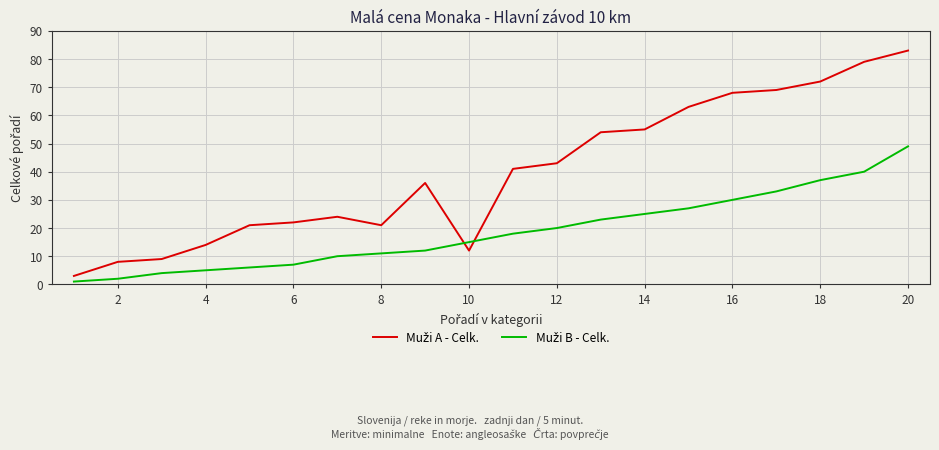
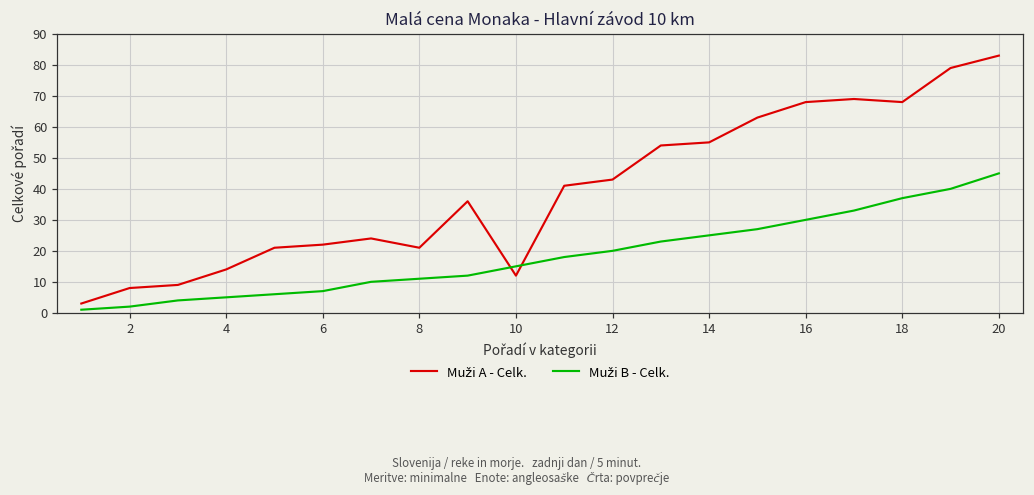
Muži A - Celk., 18: 72 -> 68
Muži B - Celk., 20: 49 -> 45
